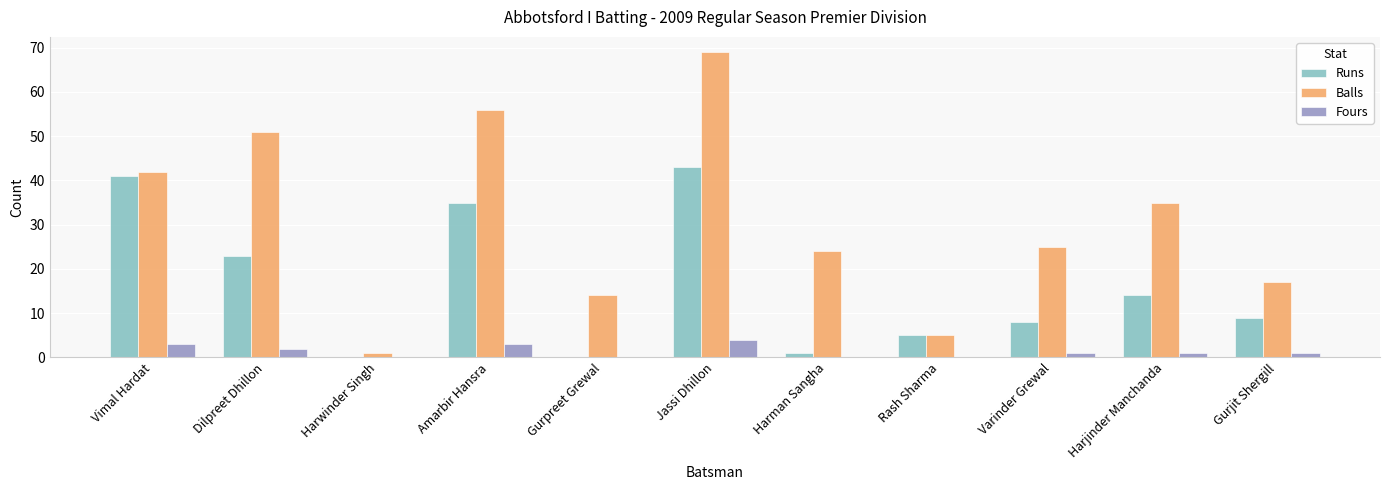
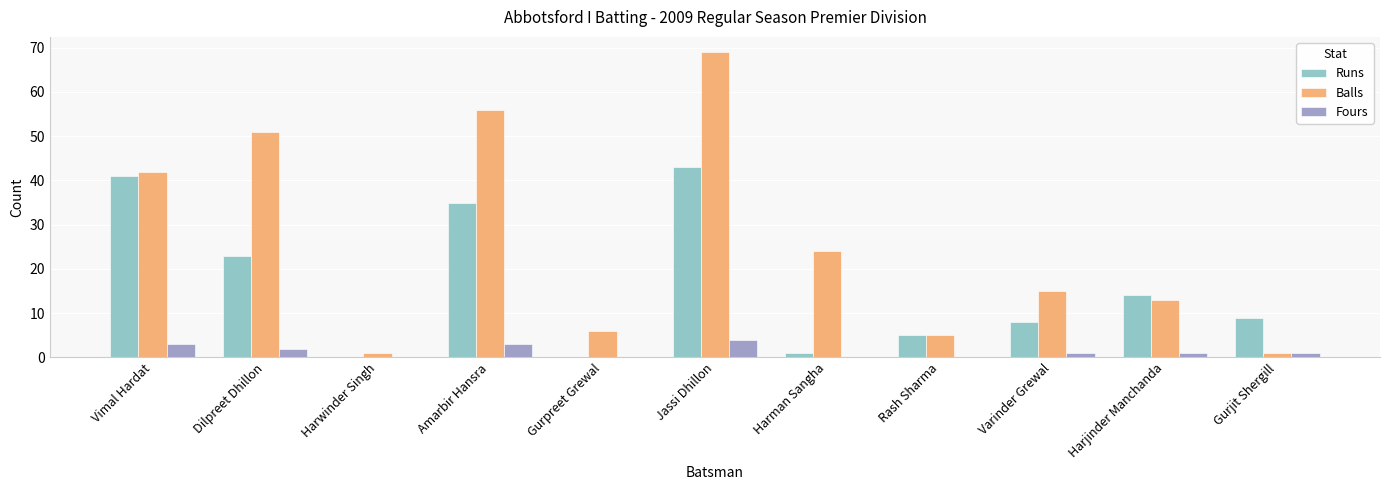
Balls, Gurpreet Grewal: 14 -> 6
Balls, Varinder Grewal: 25 -> 15
Balls, Harjinder Manchanda: 35 -> 13
Balls, Gurjit Shergill: 17 -> 1
